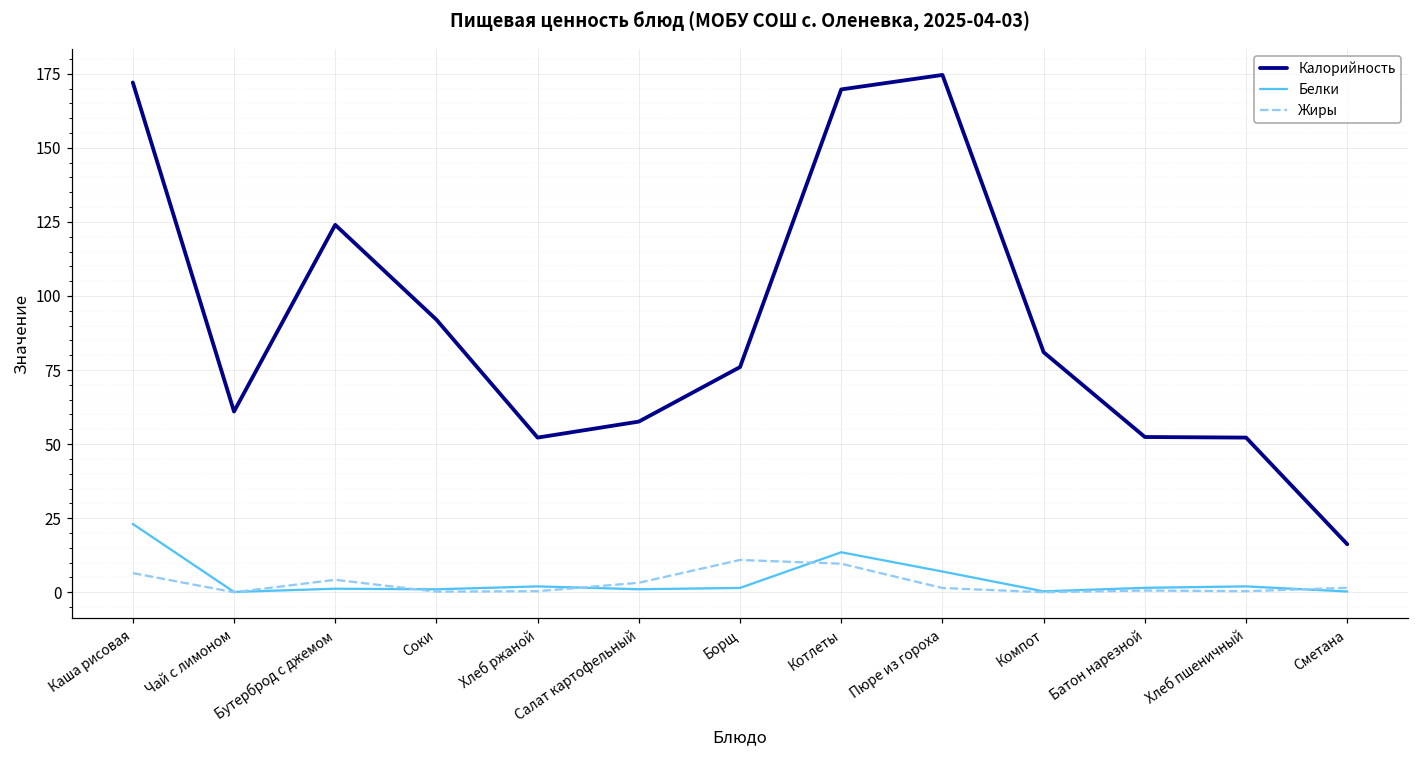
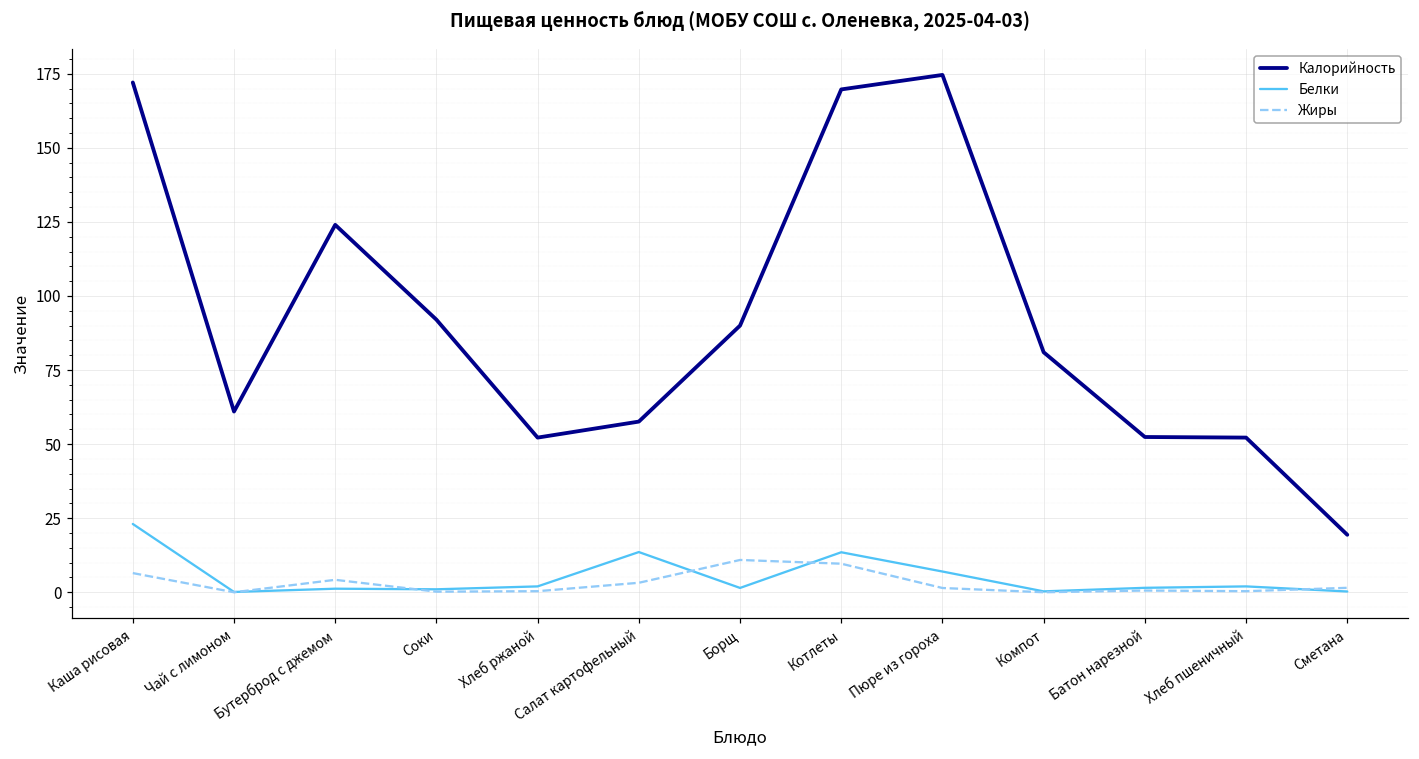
Белки, Салат картофельный: 1 -> 14
Калорийность, Борщ: 76 -> 90
Калорийность, Сметана: 16 -> 19
